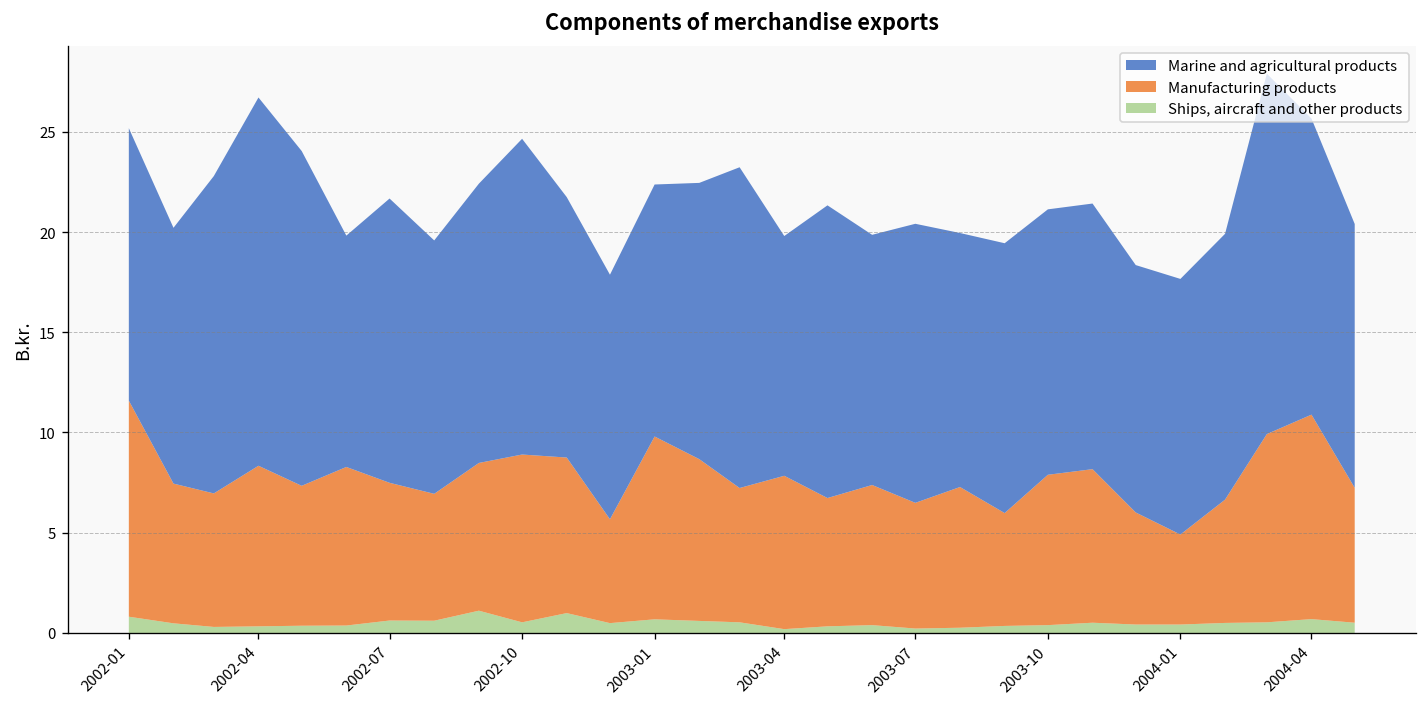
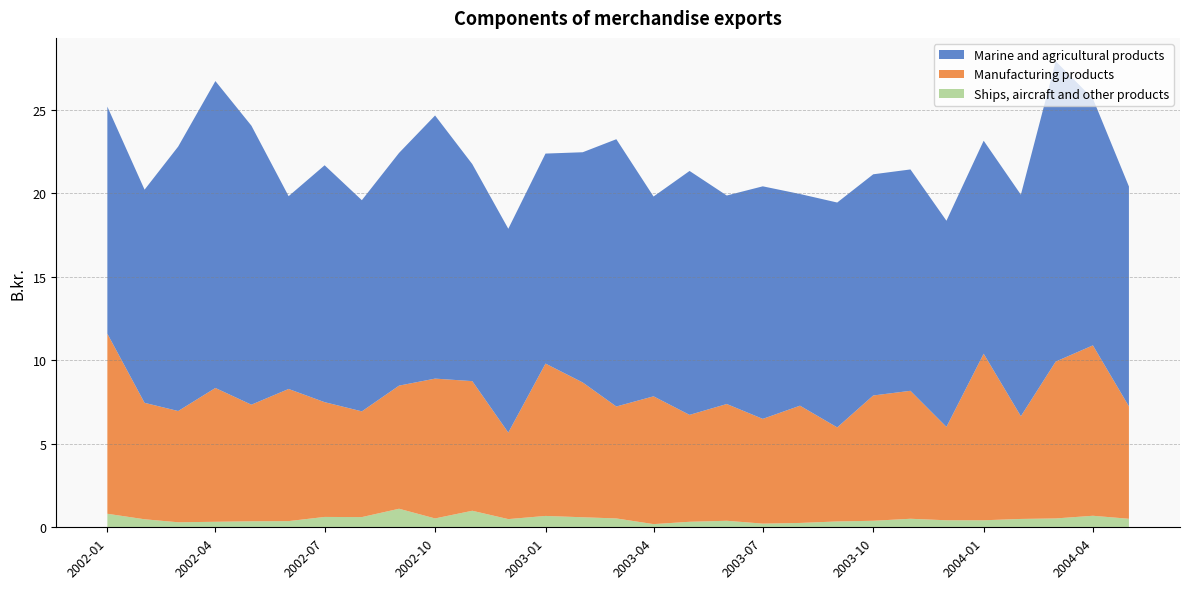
Manufacturing products, 2004-01: 4.5 -> 10.0
